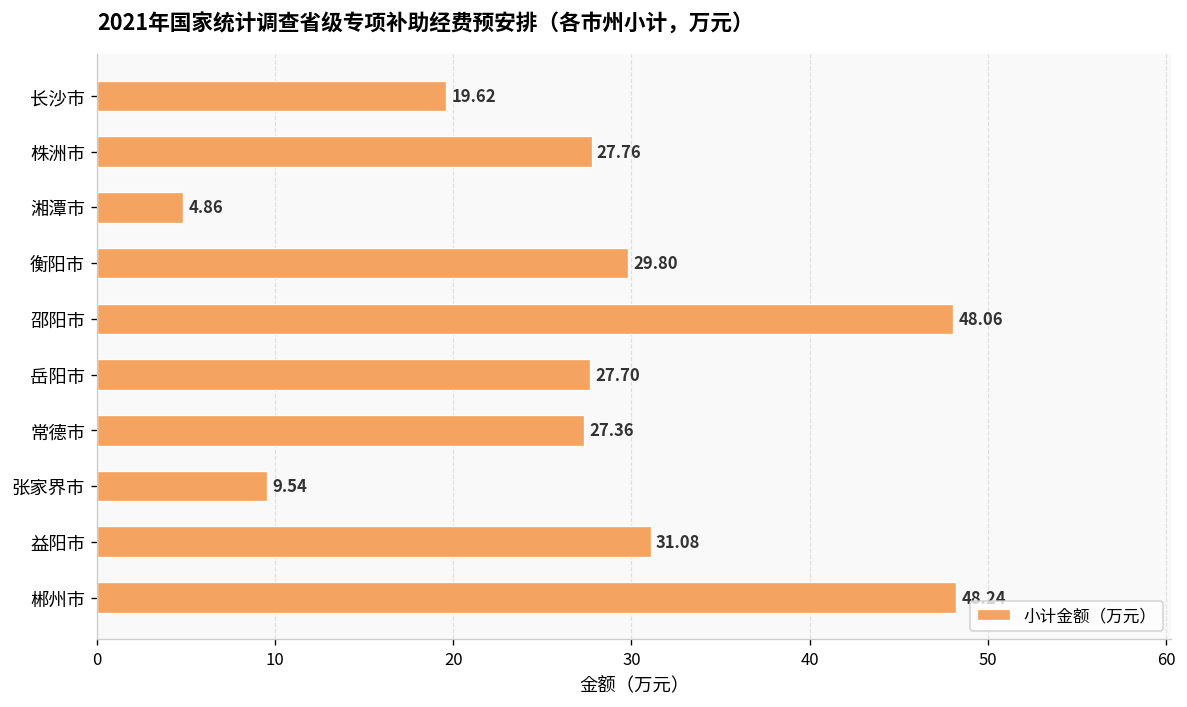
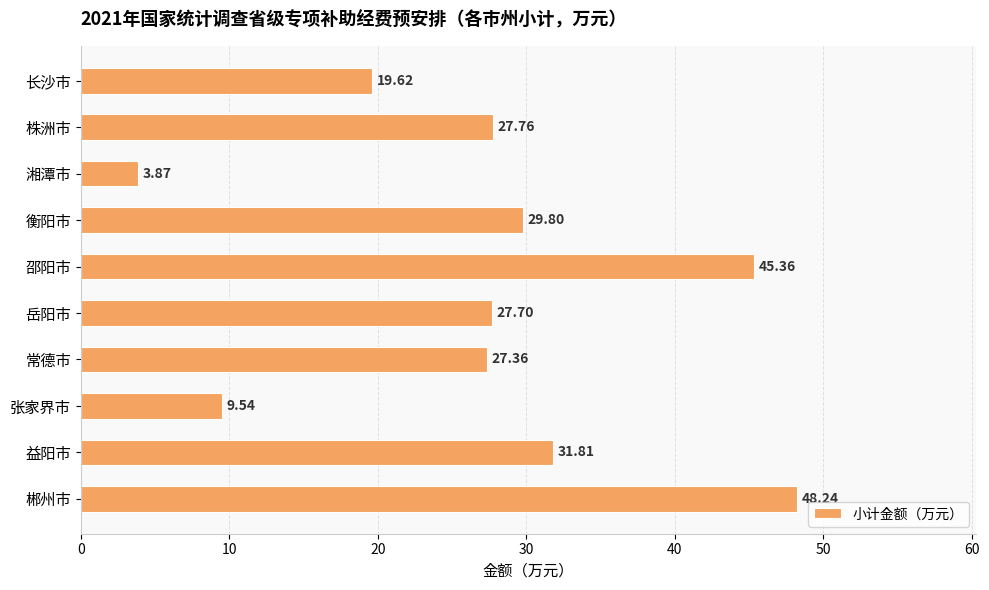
湘潭市: 4.86 -> 3.87
邵阳市: 48.06 -> 45.36
益阳市: 31.08 -> 31.81
